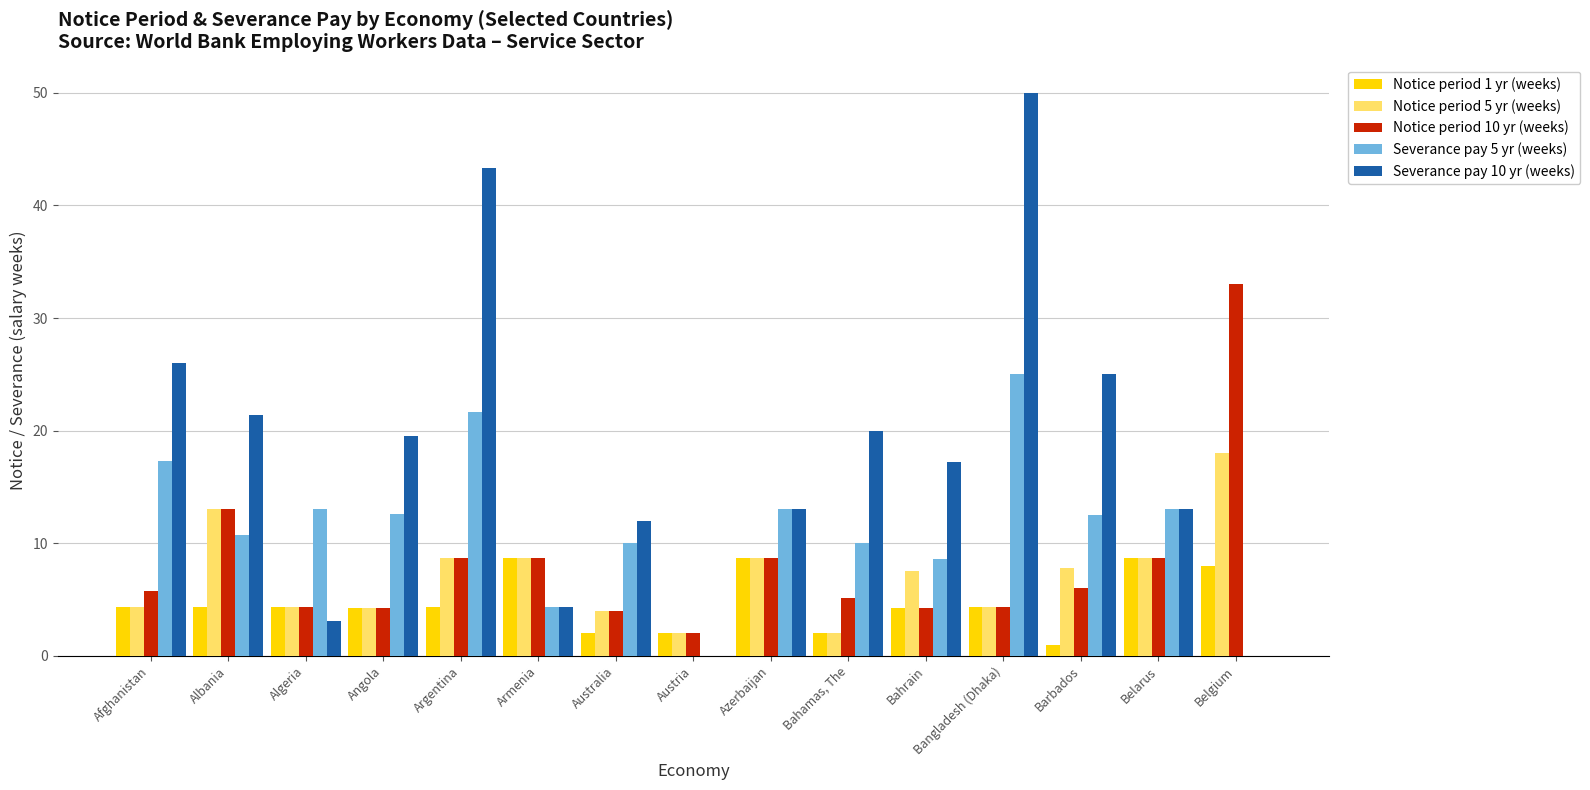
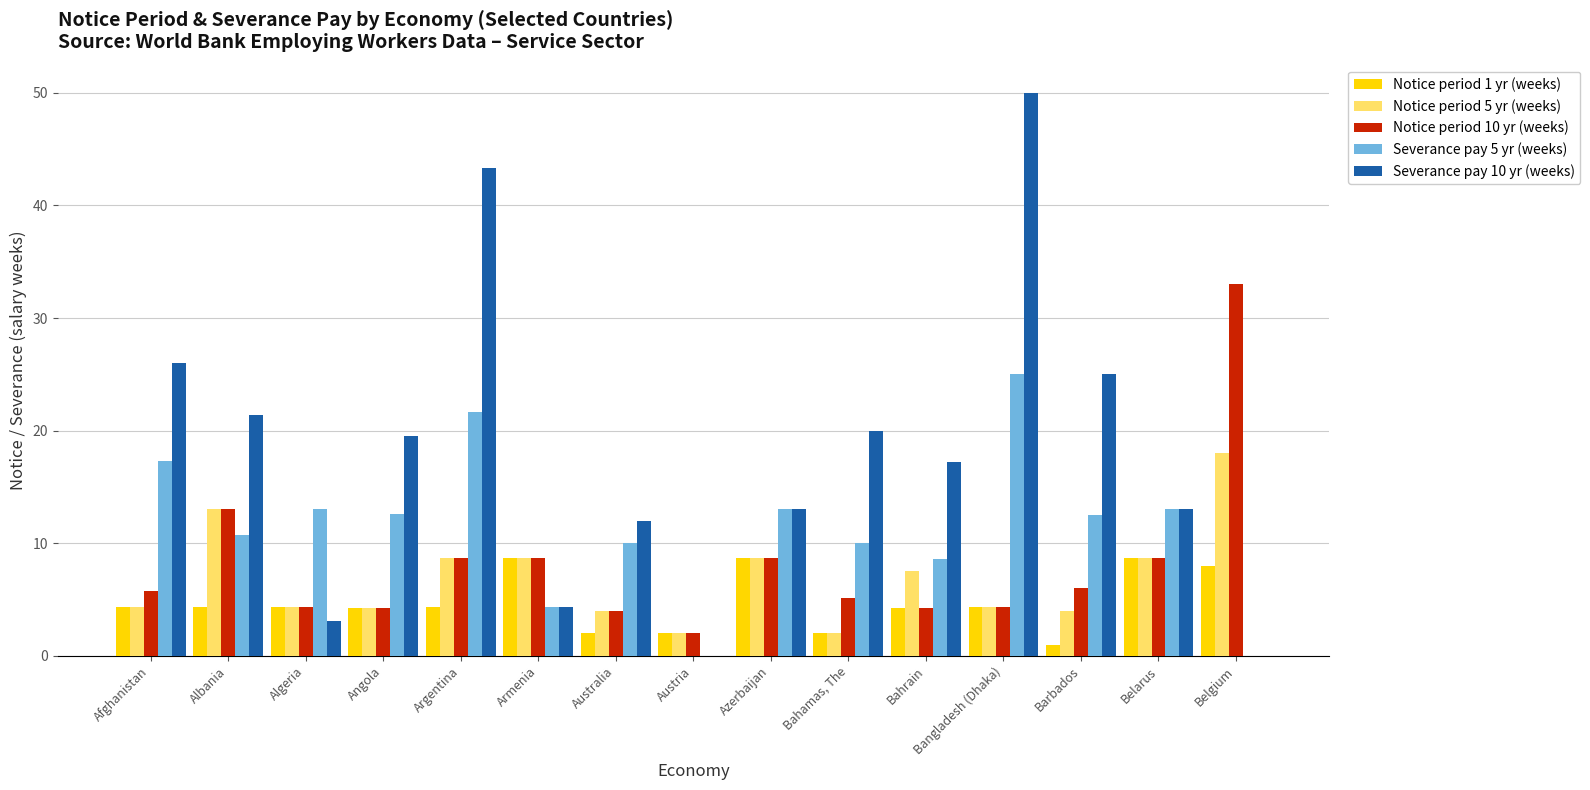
Notice period 5 yr (weeks), Barbados: 7.8 -> 4.0
